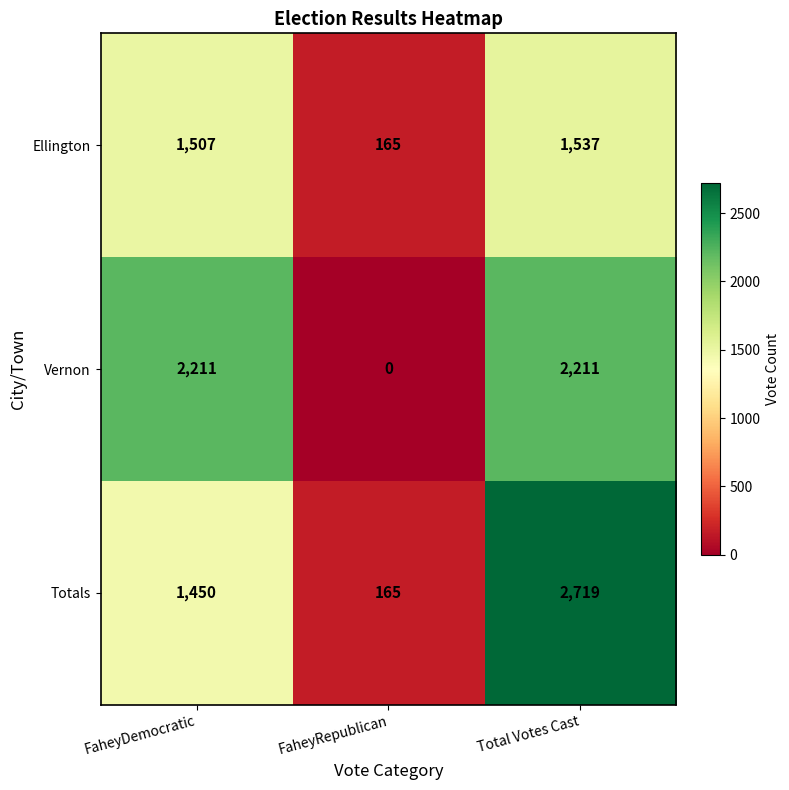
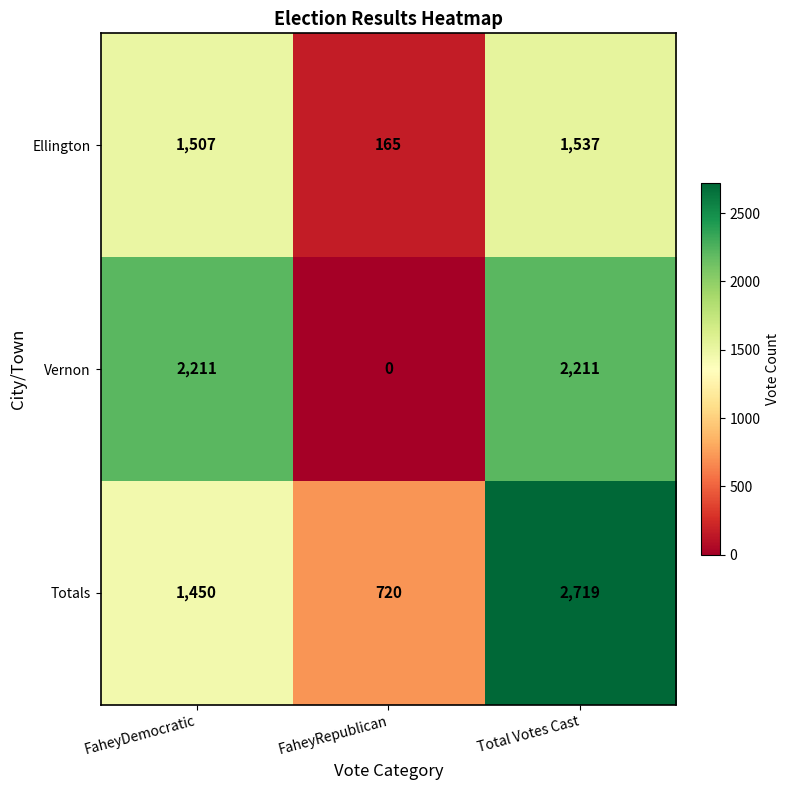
Totals, FaheyRepublican: 165 -> 720
